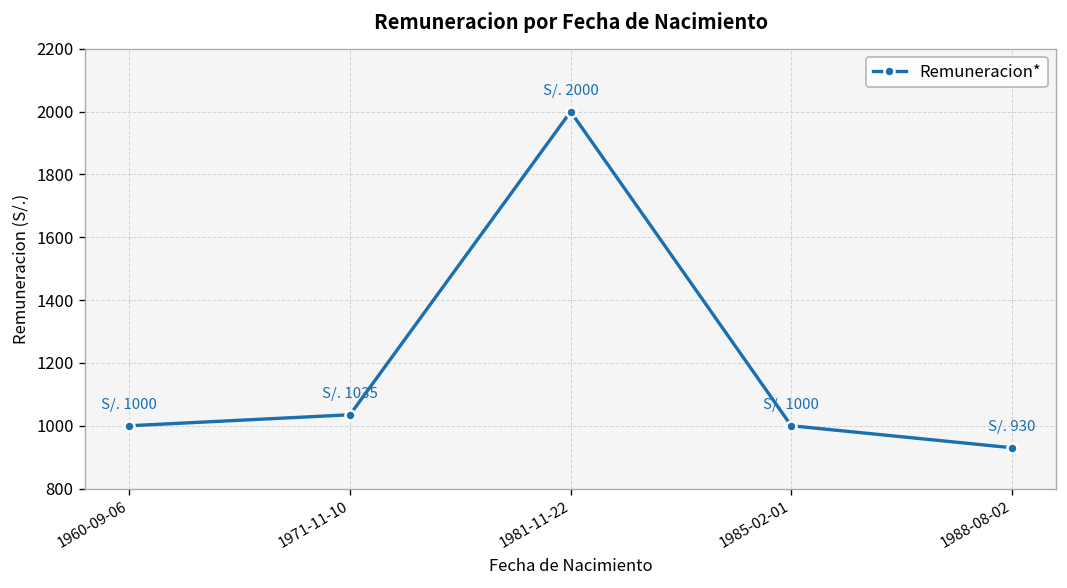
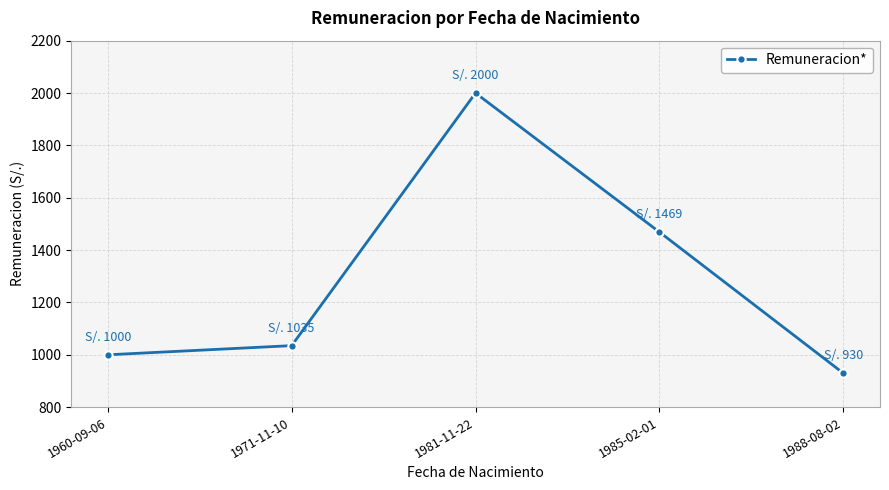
1985-02-01: 1000 -> 1469
